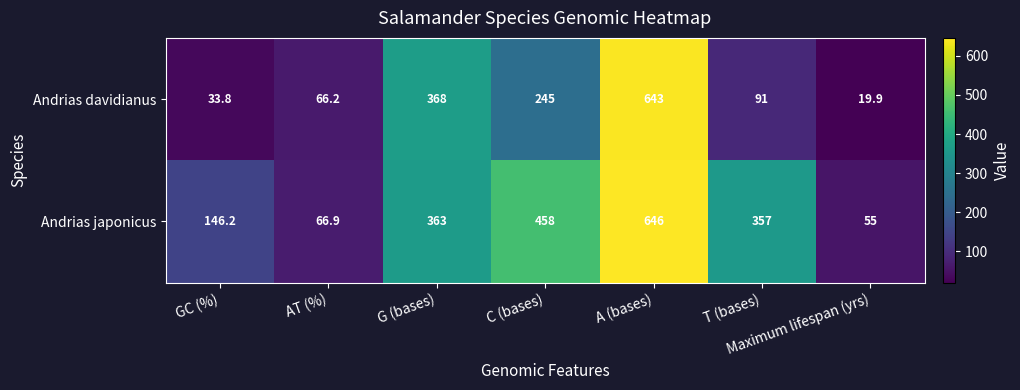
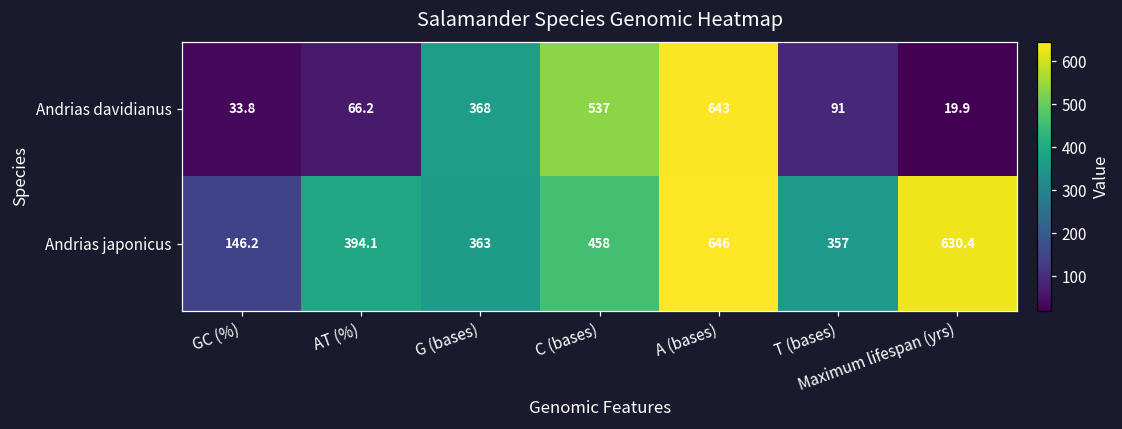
Andrias davidianus, C (bases): 245 -> 537
Andrias japonicus, AT (%): 66.9 -> 394.1
Andrias japonicus, Maximum lifespan (yrs): 55 -> 630.4
